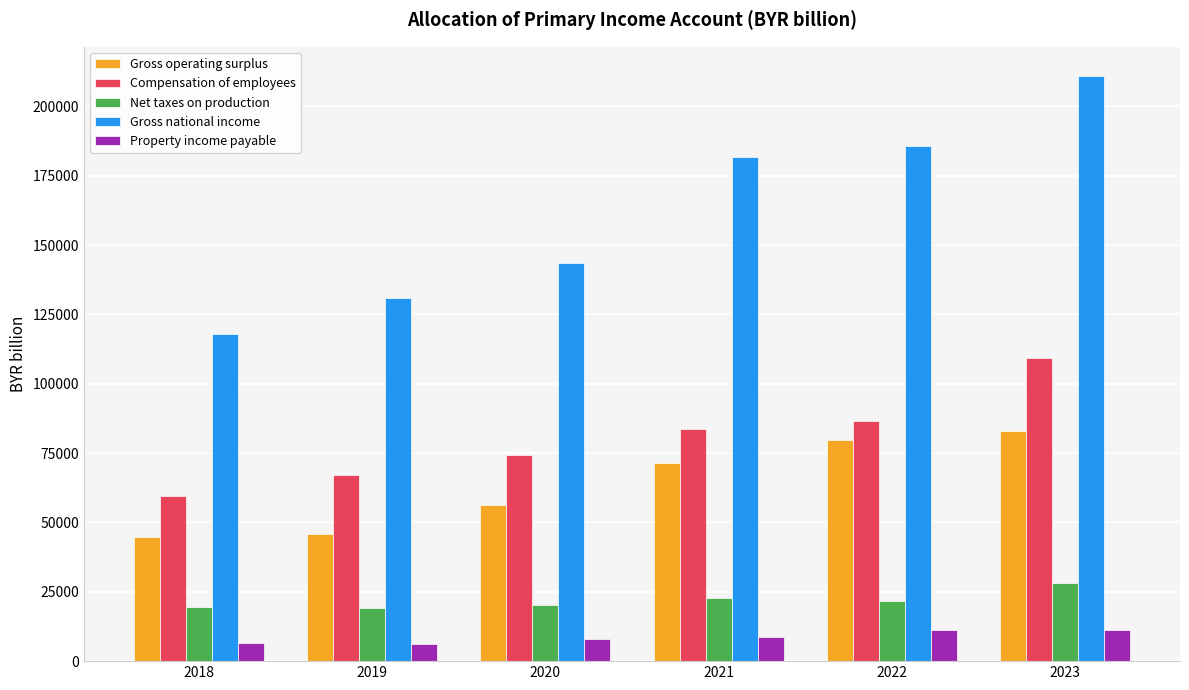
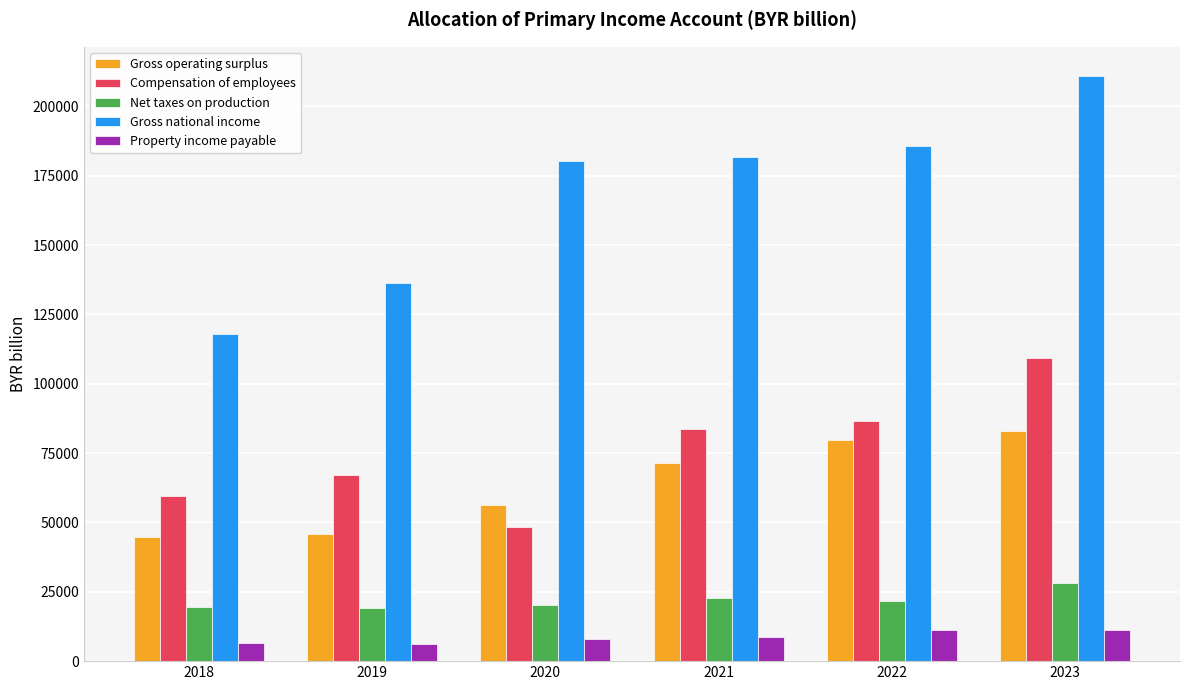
Gross national income, 2019: 131000 -> 136000
Compensation of employees, 2020: 74000 -> 48000
Gross national income, 2020: 144000 -> 180000
